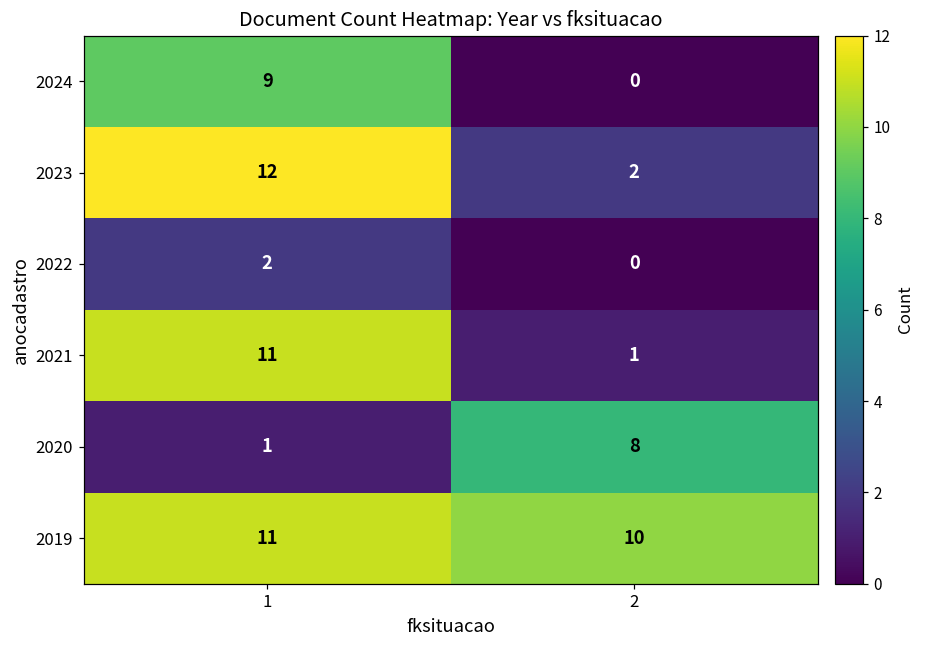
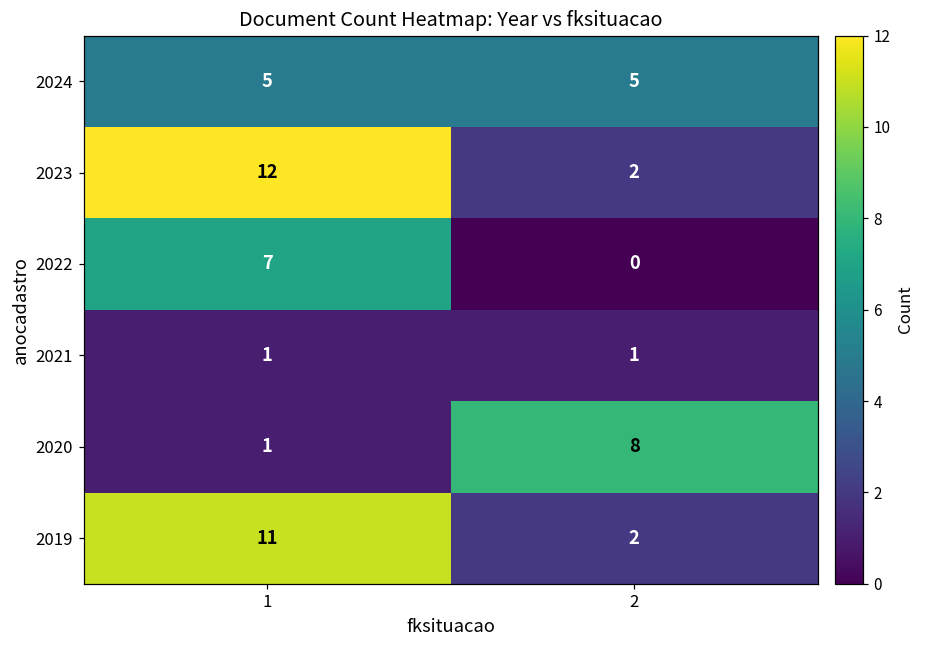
2024, 1: 9 -> 5
2024, 2: 0 -> 5
2022, 1: 2 -> 7
2021, 1: 11 -> 1
2019, 2: 10 -> 2
